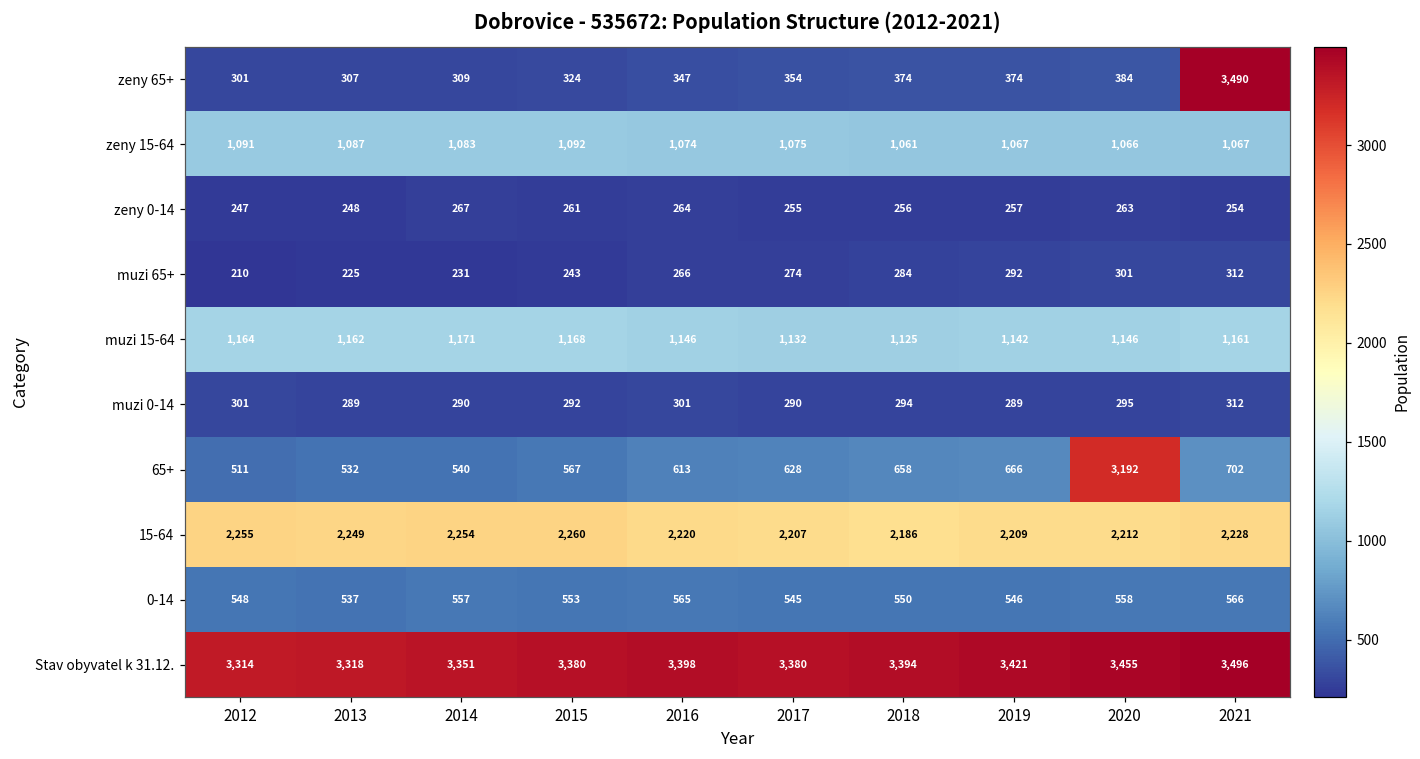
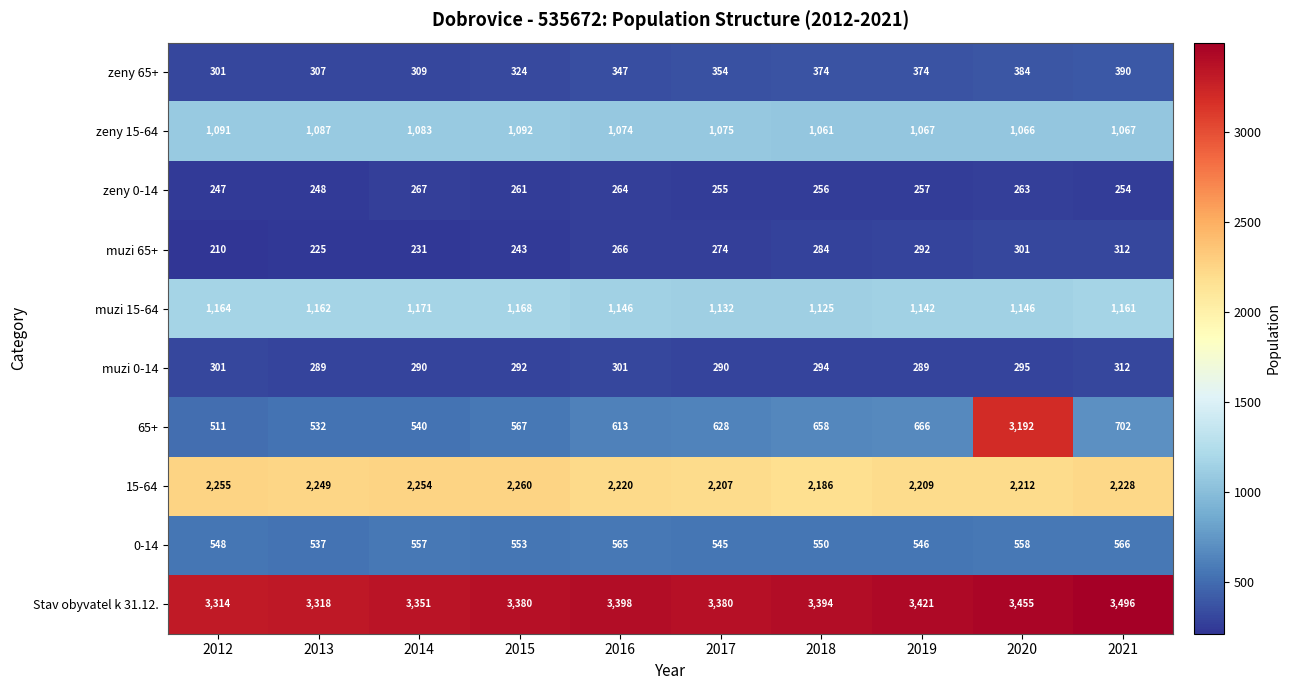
zeny 65+, 2021: 3,490 -> 390
